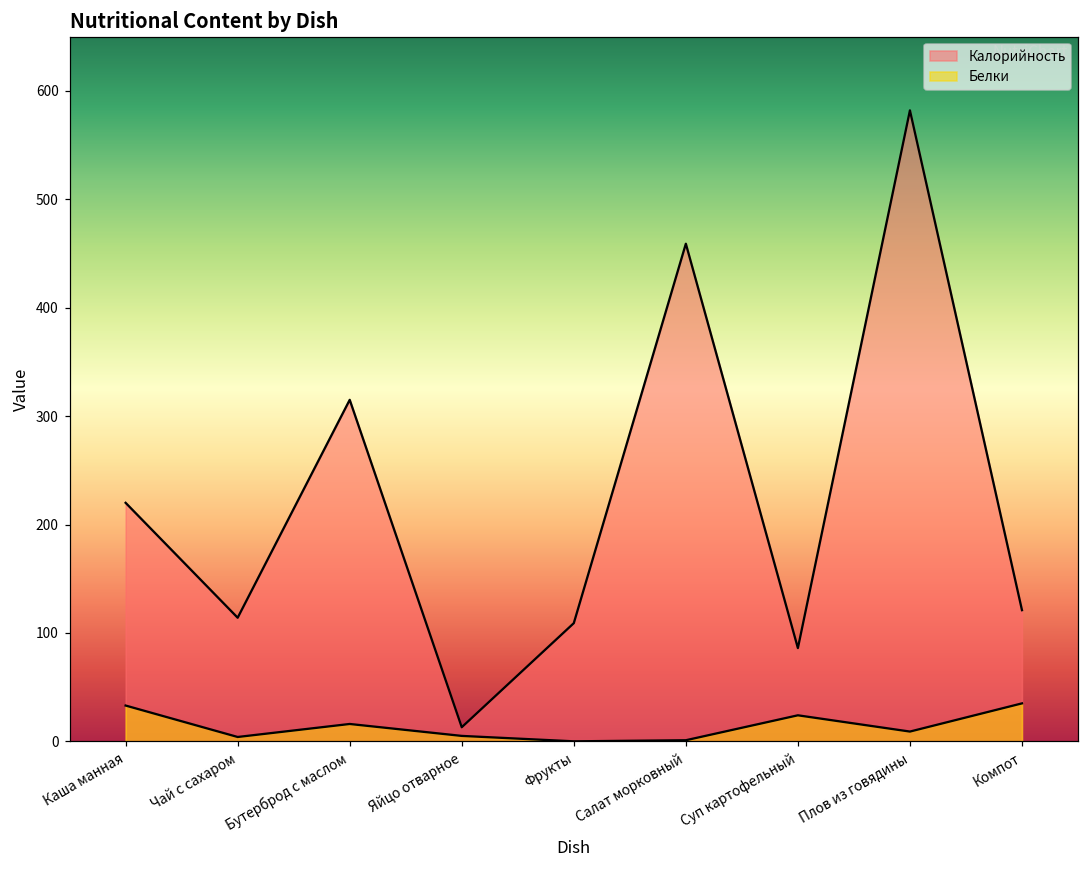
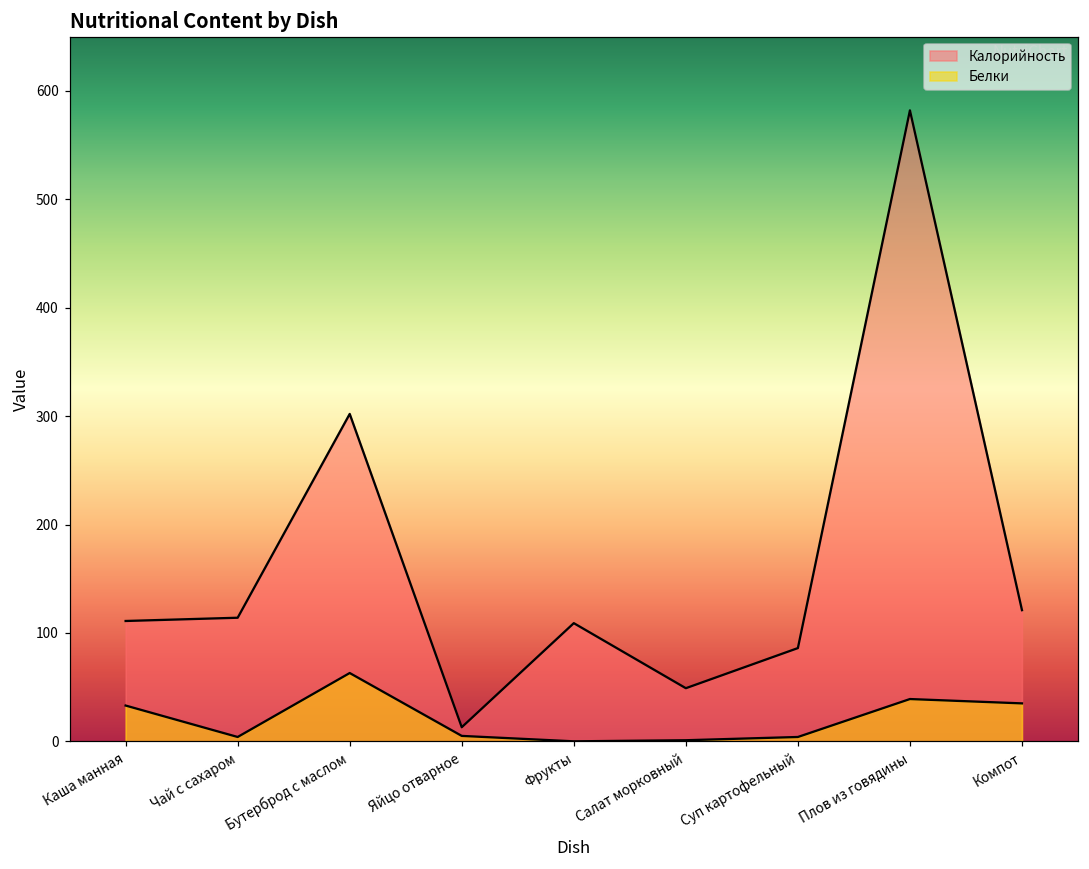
Калорийность, Каша манная: 220 -> 110
Калорийность, Бутерброд с маслом: 320 -> 300
Белки, Бутерброд с маслом: 20 -> 60
Калорийность, Салат морковный: 460 -> 50
Белки, Суп картофельный: 20 -> 0
Белки, Плов из говядины: 10 -> 40
